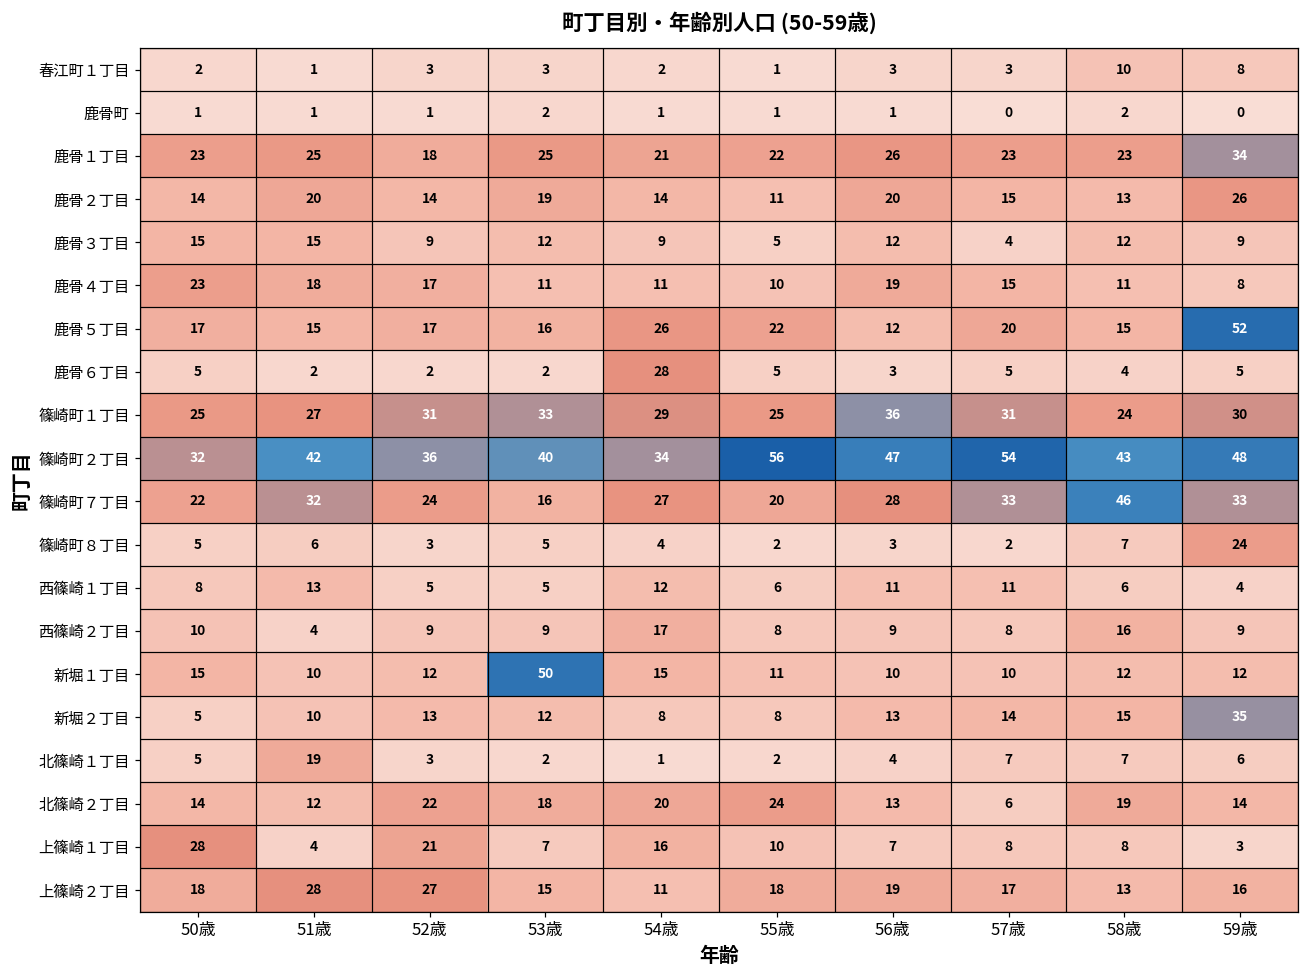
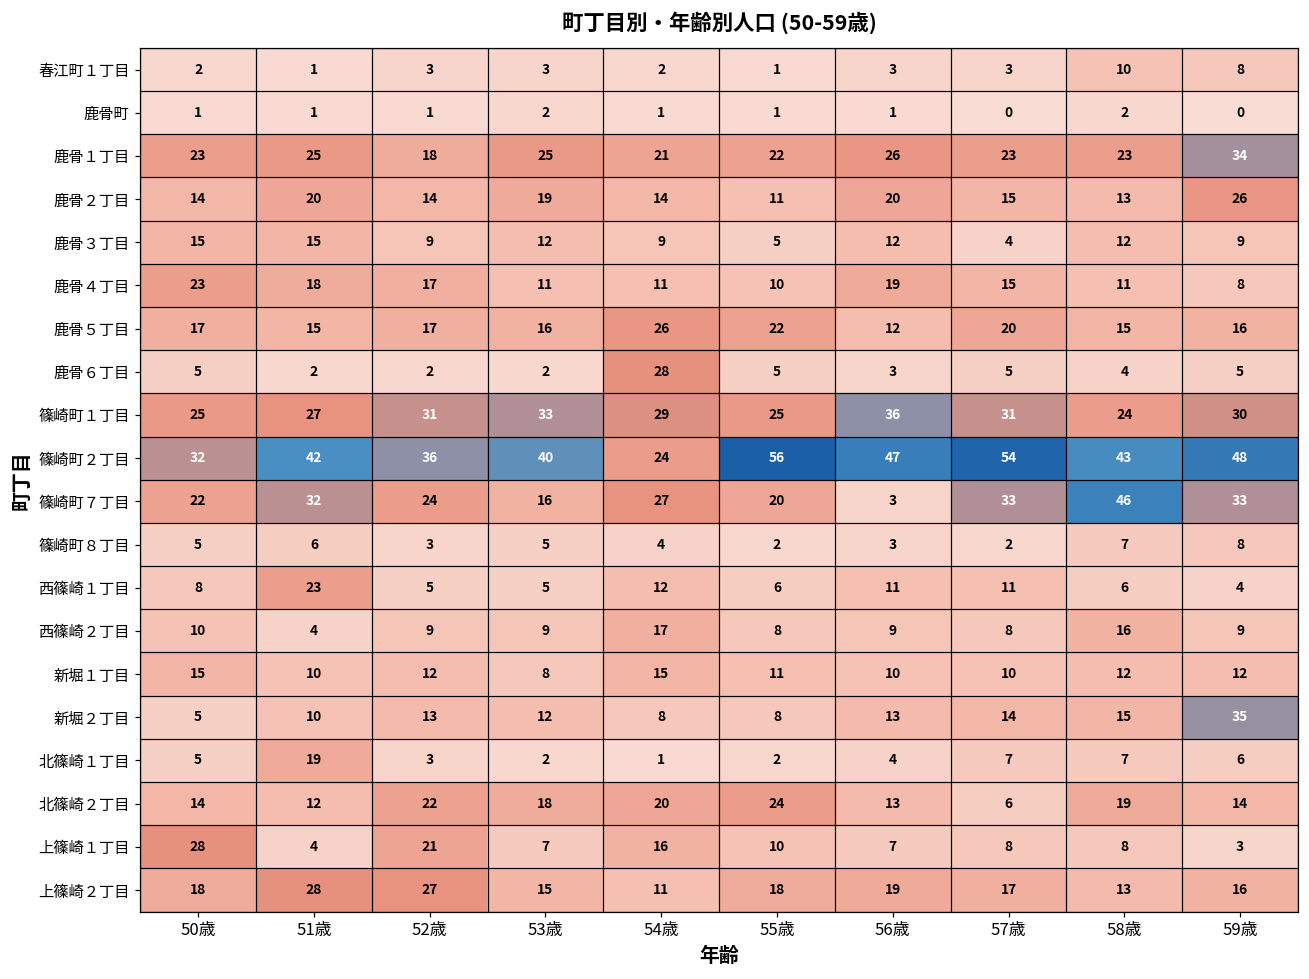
鹿骨５丁目, 59歳: 52 -> 16
篠崎町２丁目, 54歳: 34 -> 24
篠崎町７丁目, 56歳: 28 -> 3
篠崎町８丁目, 59歳: 24 -> 8
西篠崎１丁目, 51歳: 13 -> 23
新堀１丁目, 53歳: 50 -> 8
